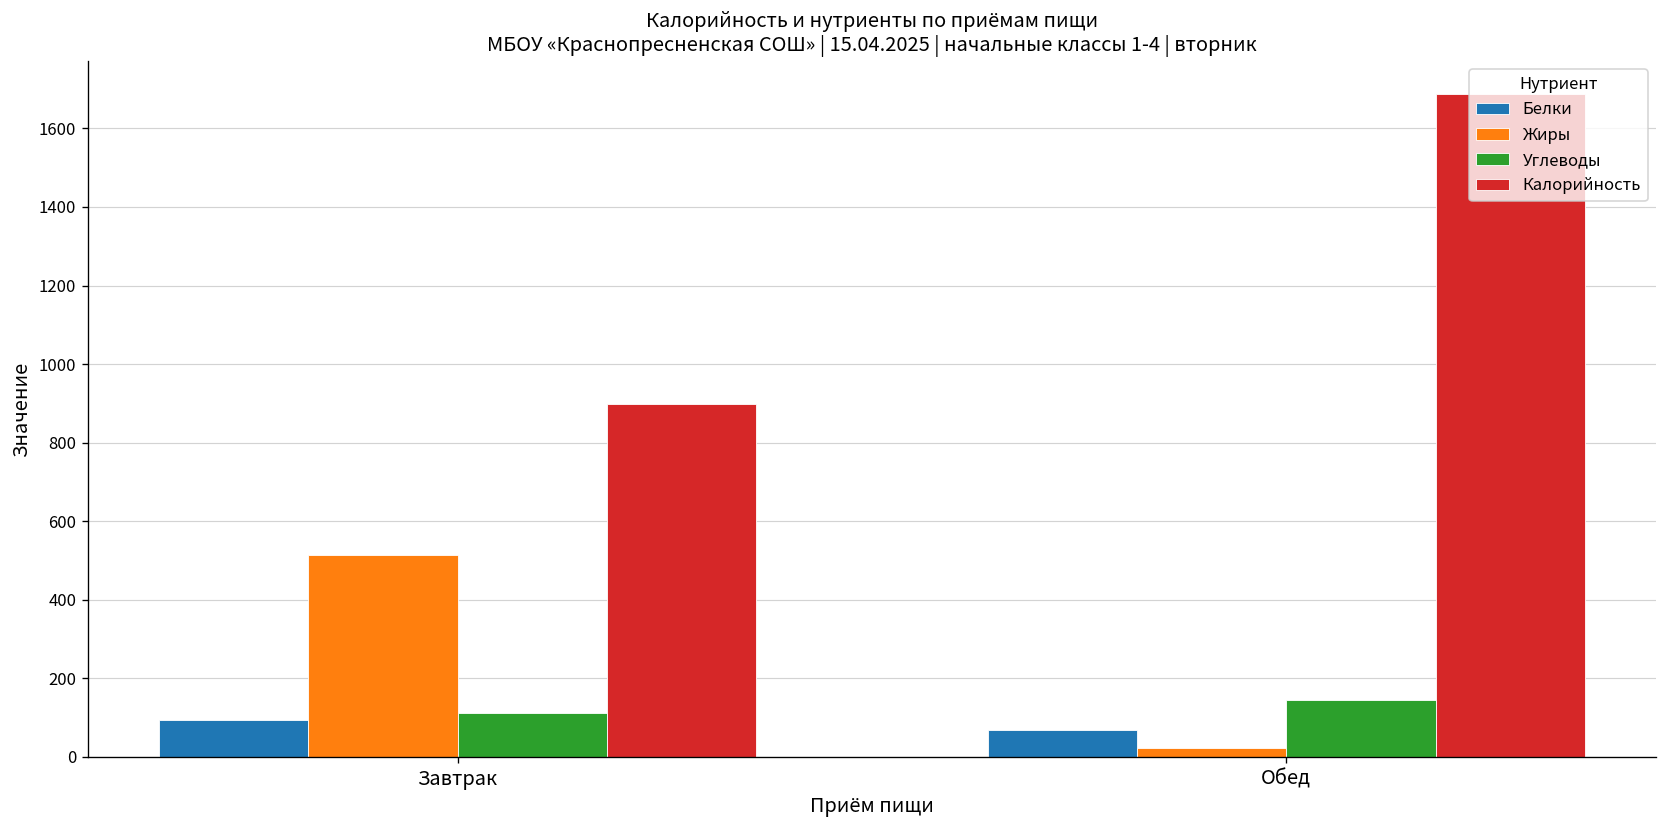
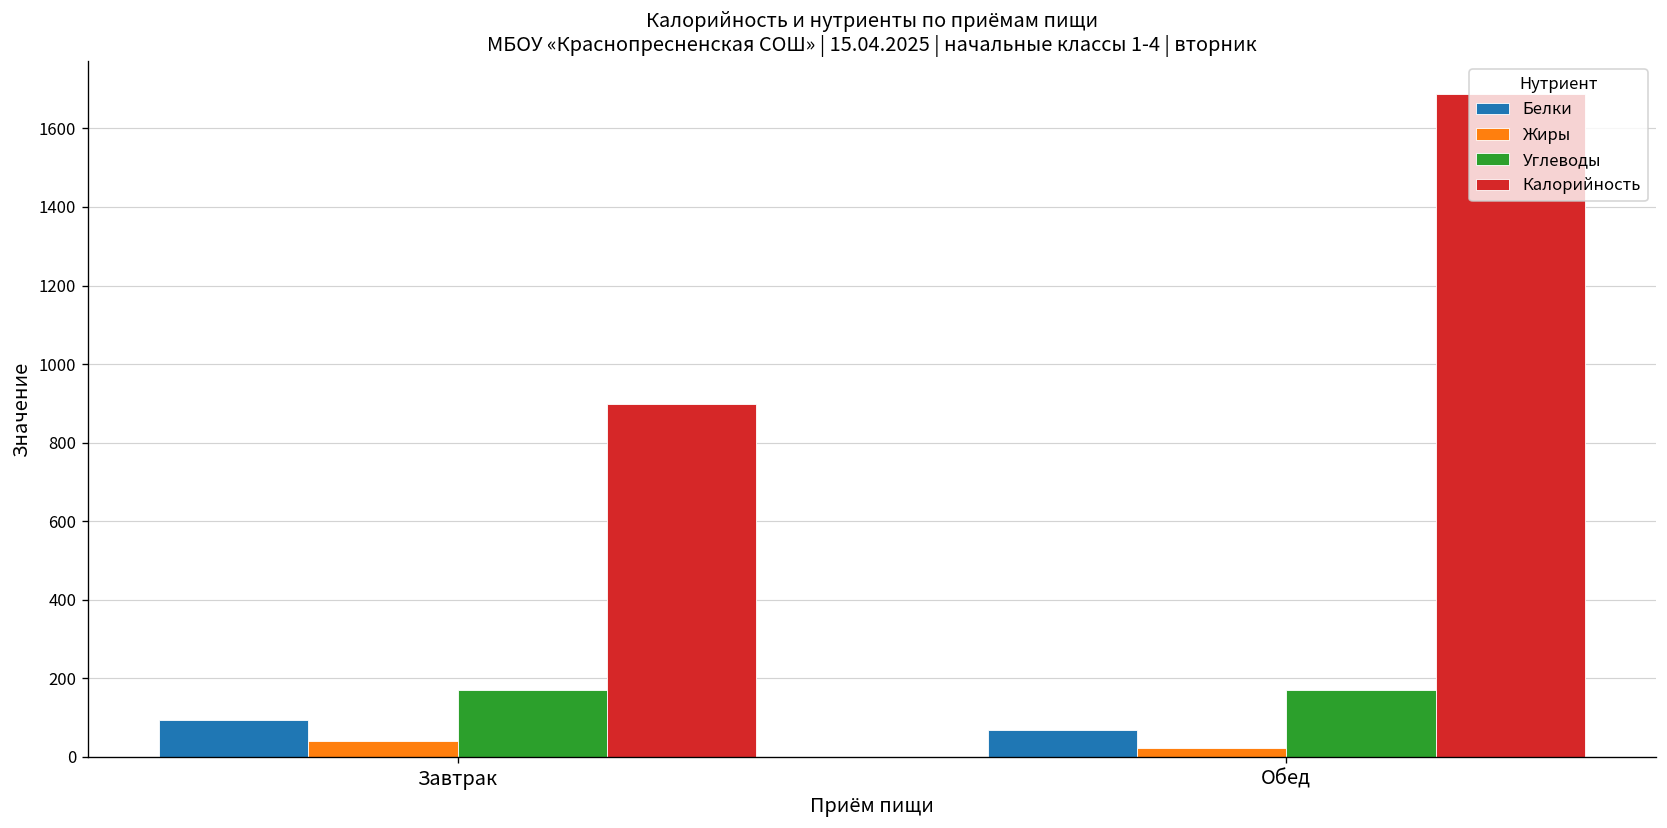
Жиры, Завтрак: 510 -> 40
Углеводы, Завтрак: 110 -> 170
Углеводы, Обед: 140 -> 170
